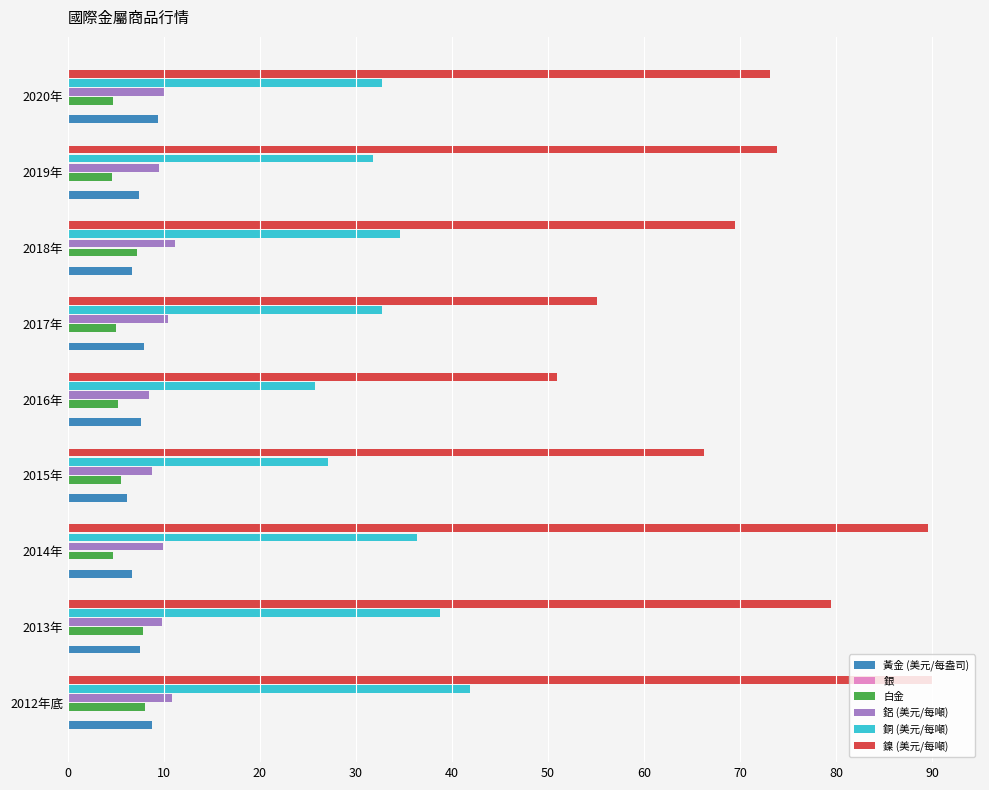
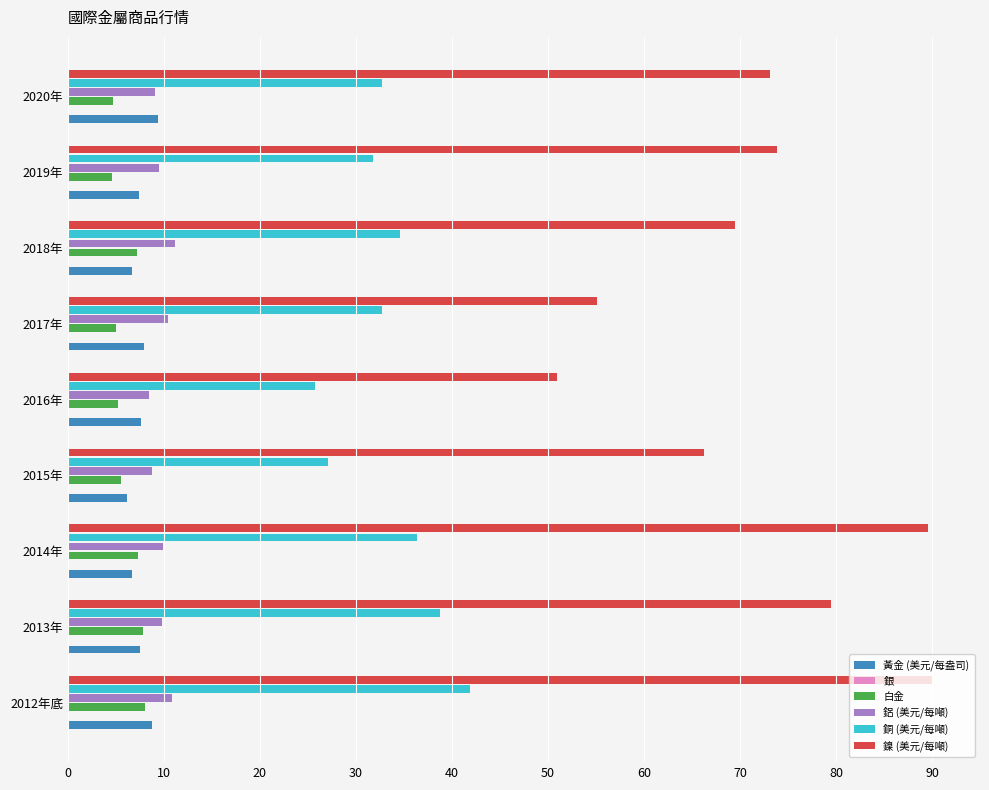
鋁 (美元/每噸), 2020年: 10 -> 9
白金, 2014年: 5 -> 7
